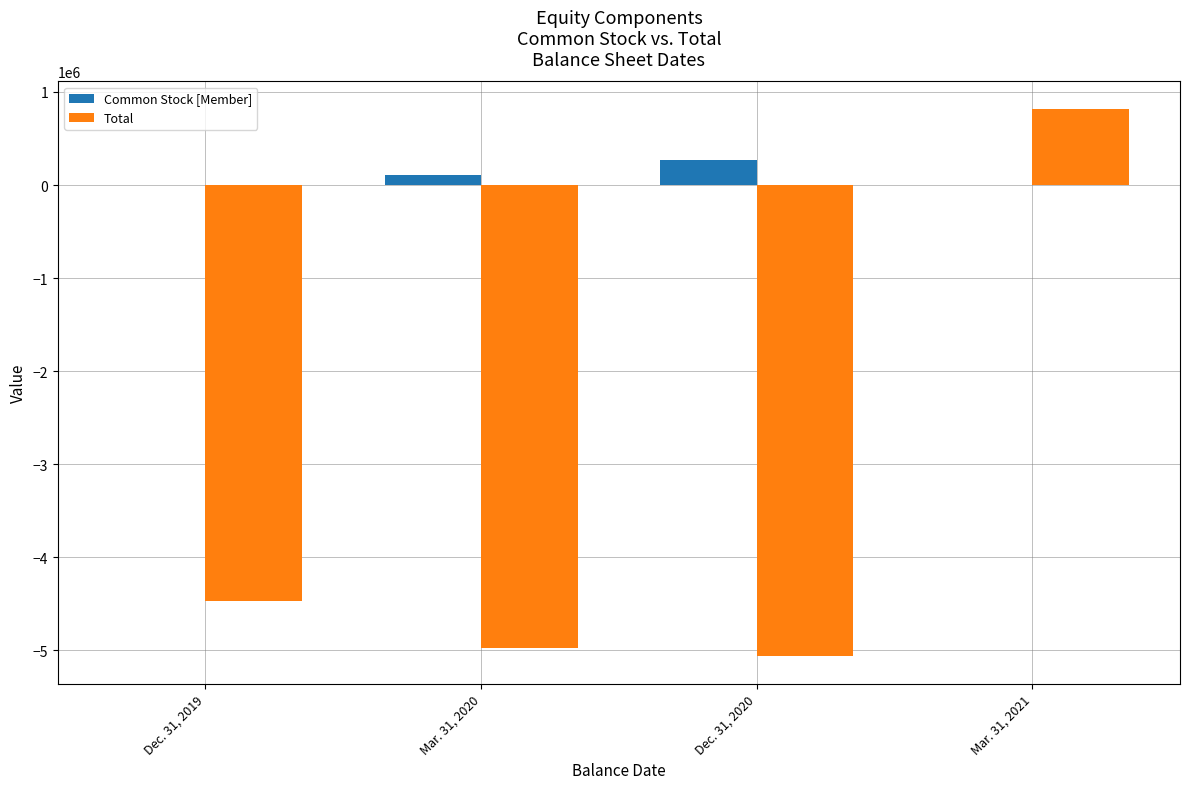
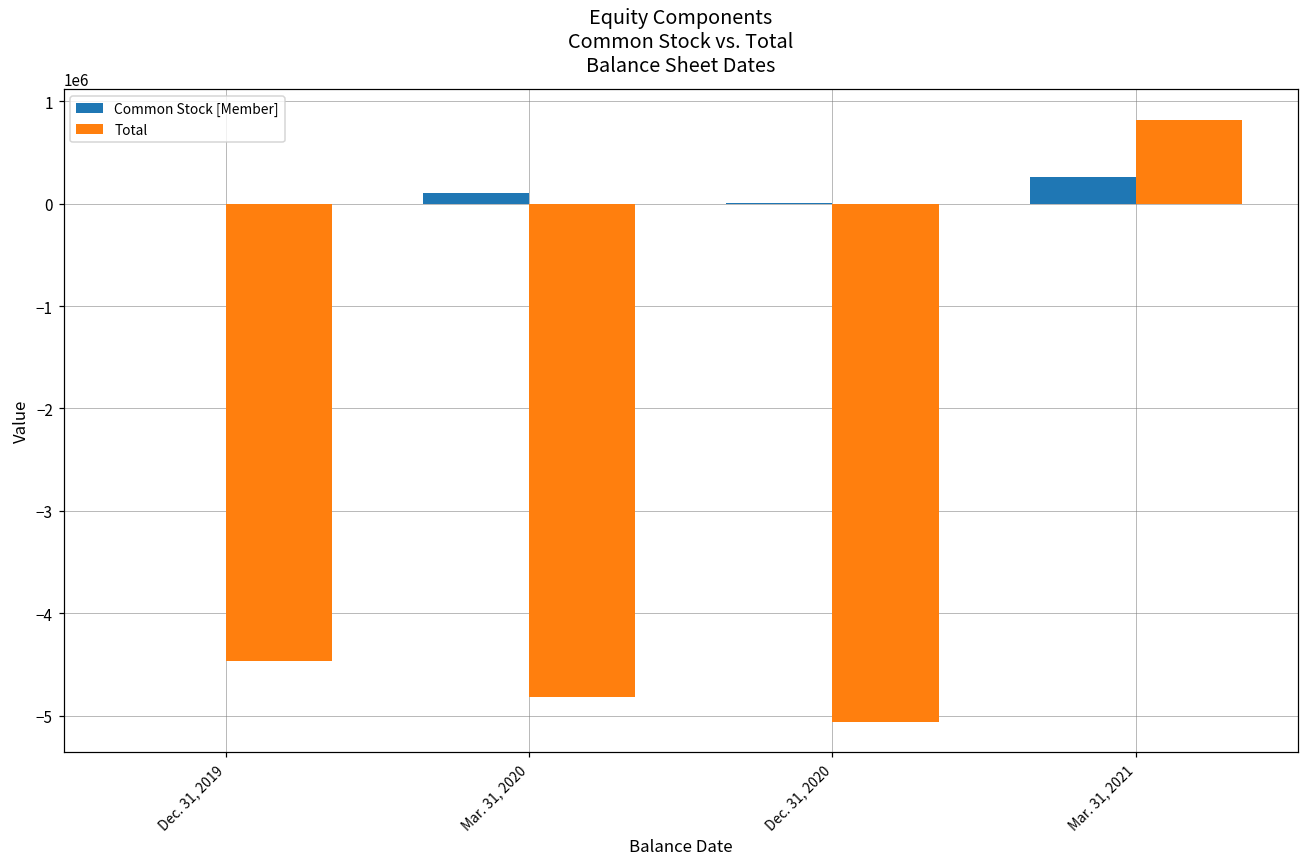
Total, Mar. 31, 2020: -5000000 -> -4800000
Common Stock [Member], Dec. 31, 2020: 300000 -> 0
Common Stock [Member], Mar. 31, 2021: 0 -> 300000
